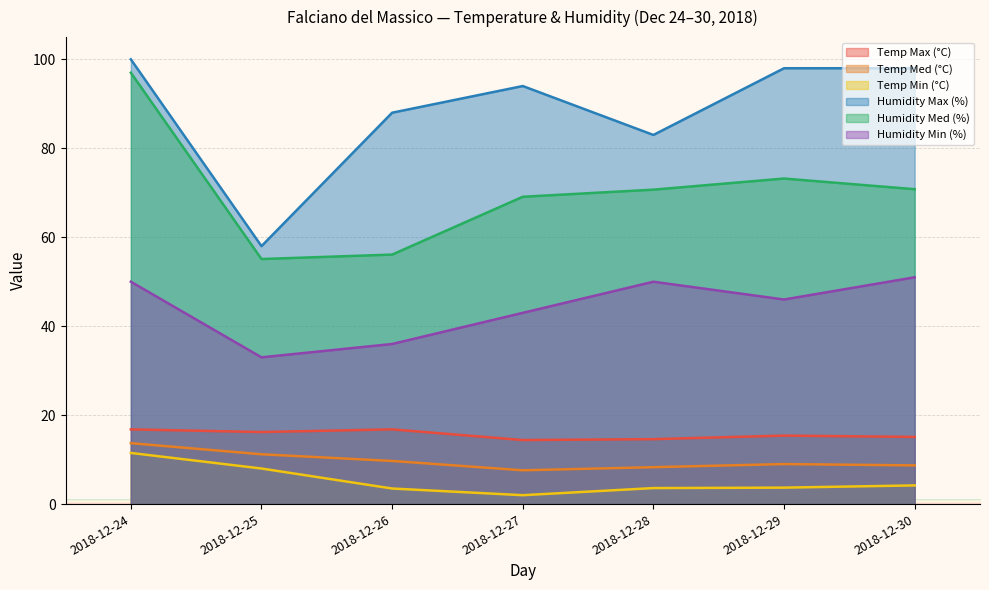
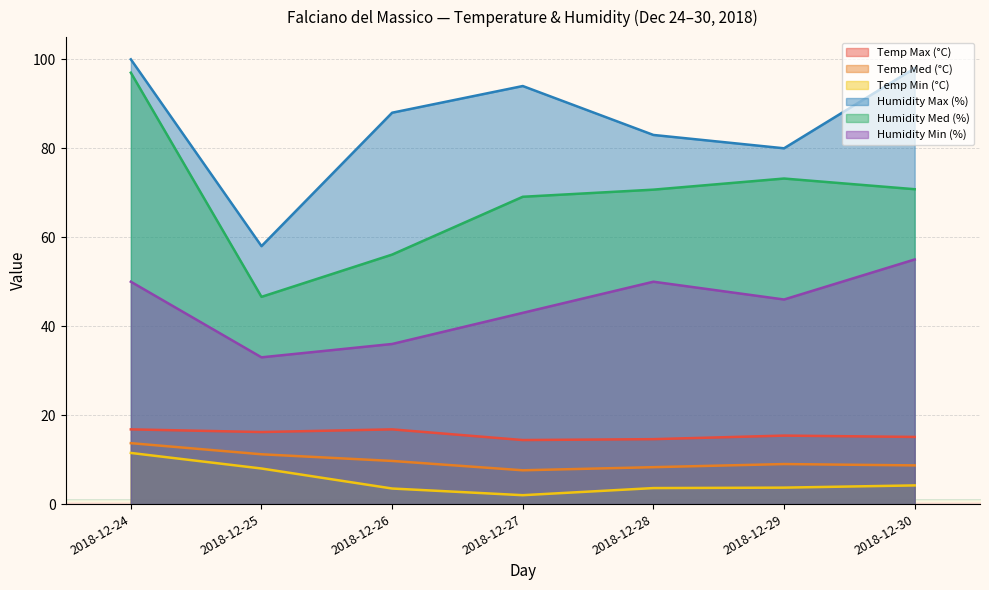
Humidity Med (%), 2018-12-25: 55 -> 47
Humidity Max (%), 2018-12-29: 98 -> 80
Humidity Min (%), 2018-12-30: 51 -> 55
